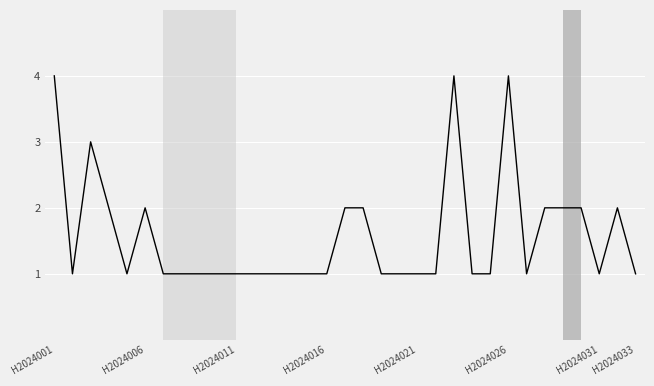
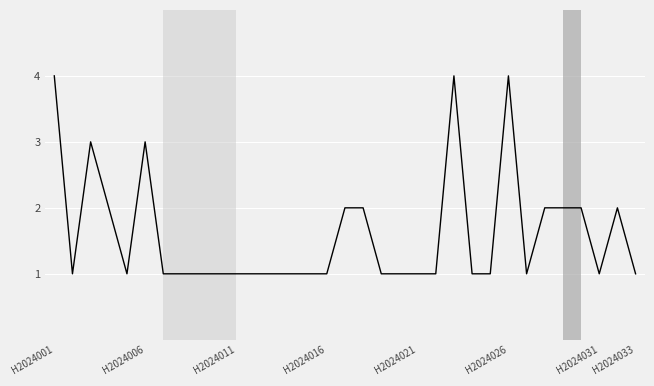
H2024006: 2 -> 3
